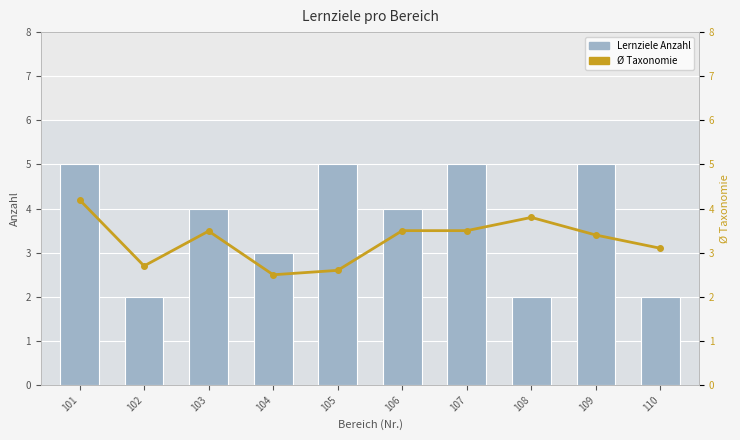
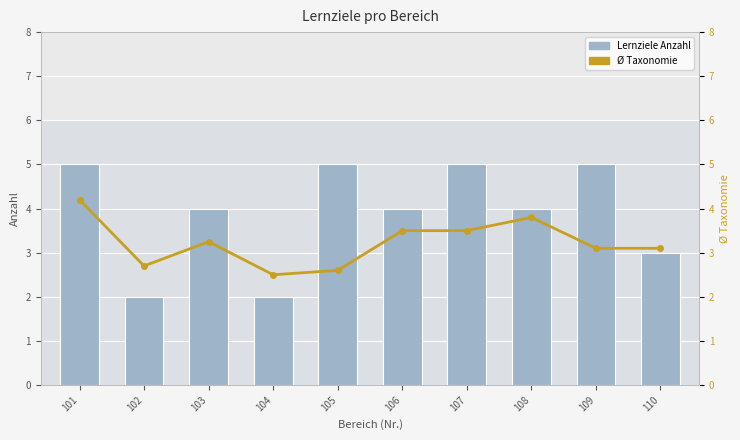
Lernziele Anzahl, 104: 3 -> 2
Lernziele Anzahl, 108: 2 -> 4
Lernziele Anzahl, 110: 2 -> 3
Ø Taxonomie, 103: 3.5 -> 3.3
Ø Taxonomie, 109: 3.4 -> 3.1
